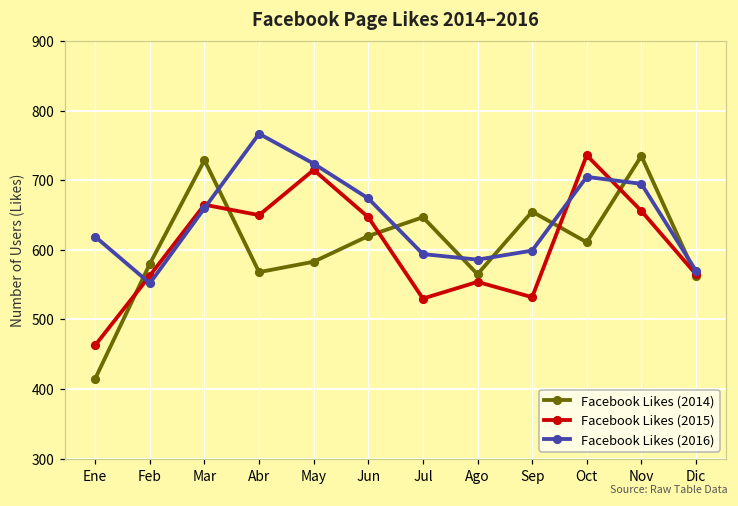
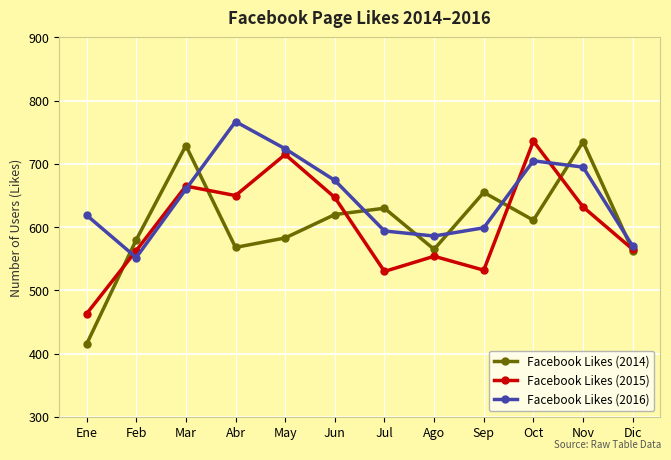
Facebook Likes (2014), Jul: 650 -> 630
Facebook Likes (2015), Nov: 660 -> 630
